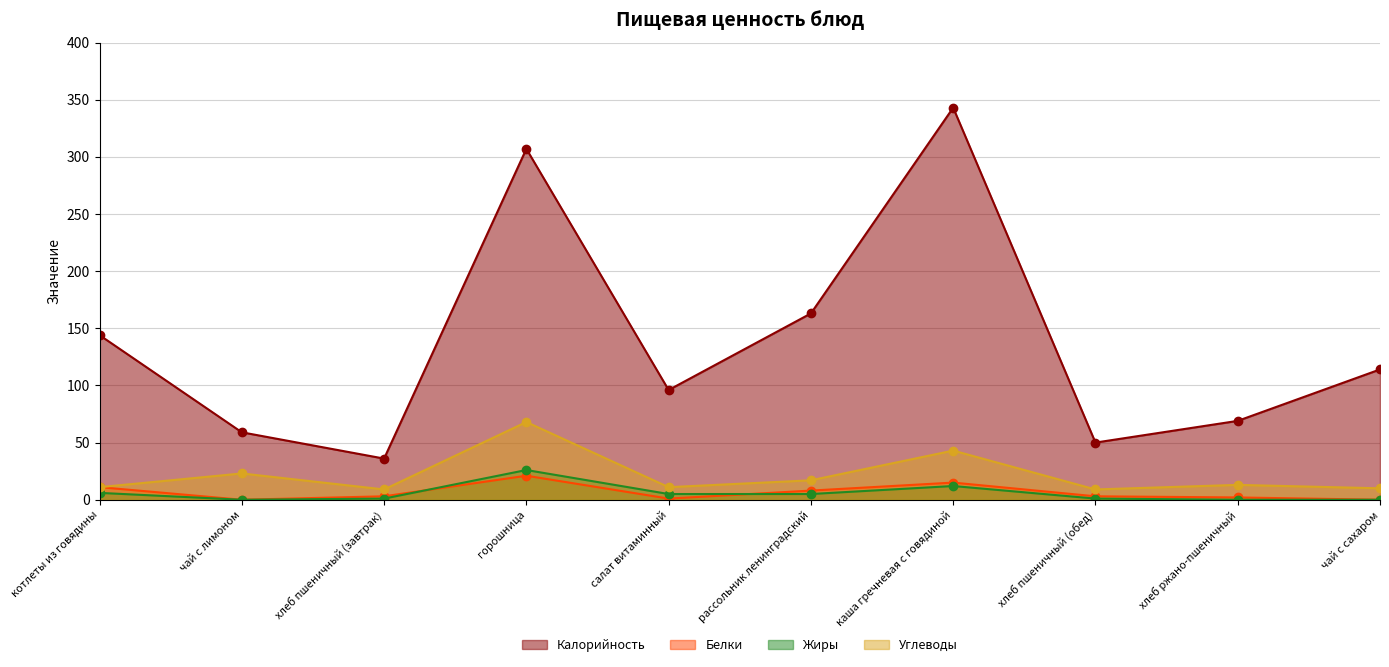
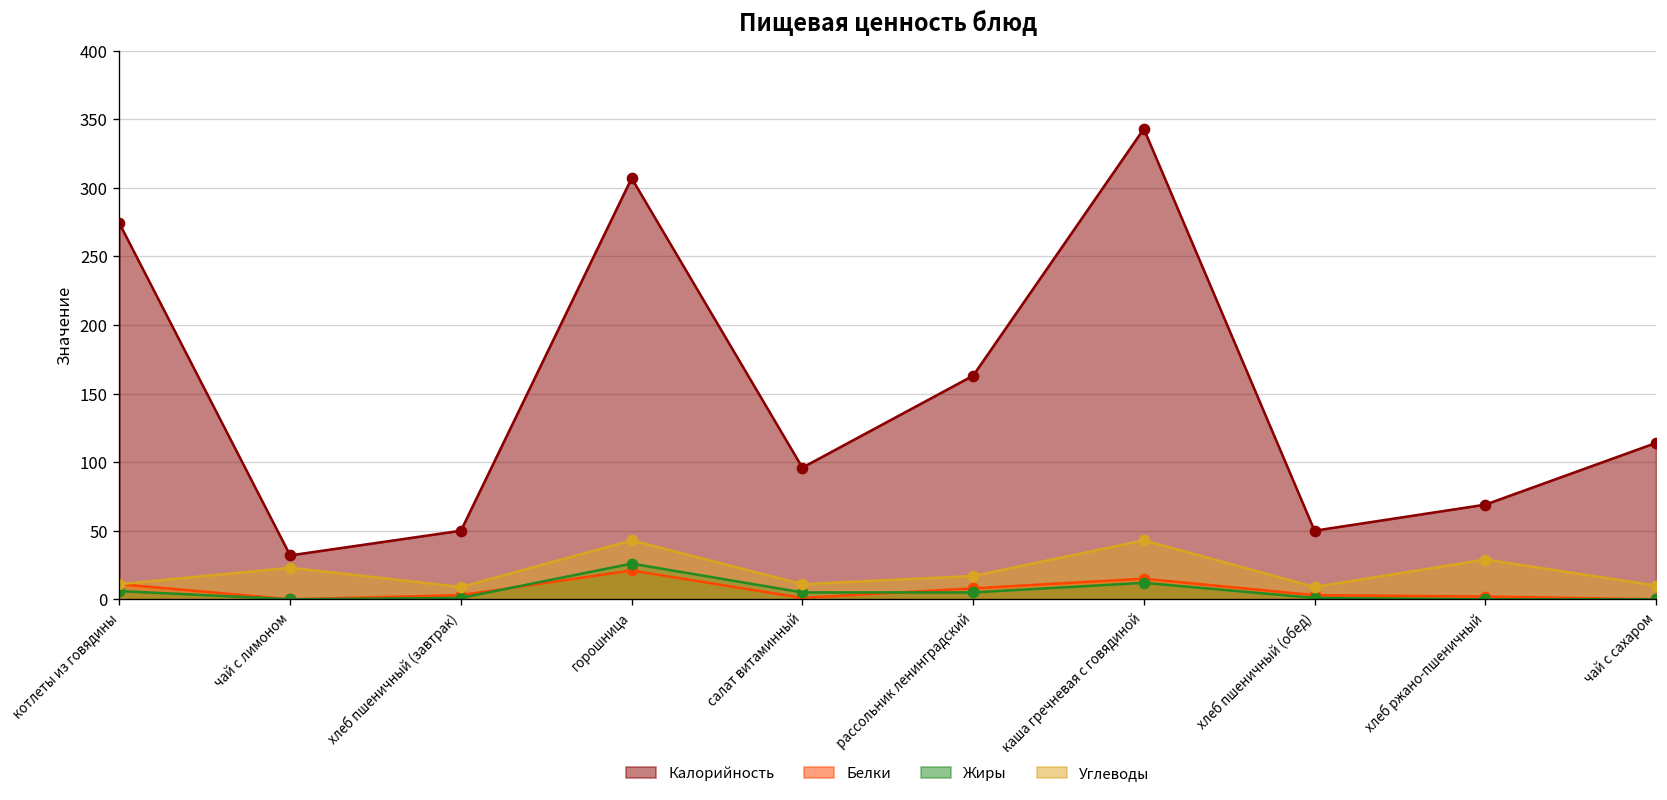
Калорийность, котлеты из говядины: 144 -> 274
Калорийность, чай с лимоном: 59 -> 32
Калорийность, хлеб пшеничный (завтрак): 36 -> 50
Углеводы, горошница: 68 -> 43
Углеводы, хлеб ржано-пшеничный: 13 -> 29
